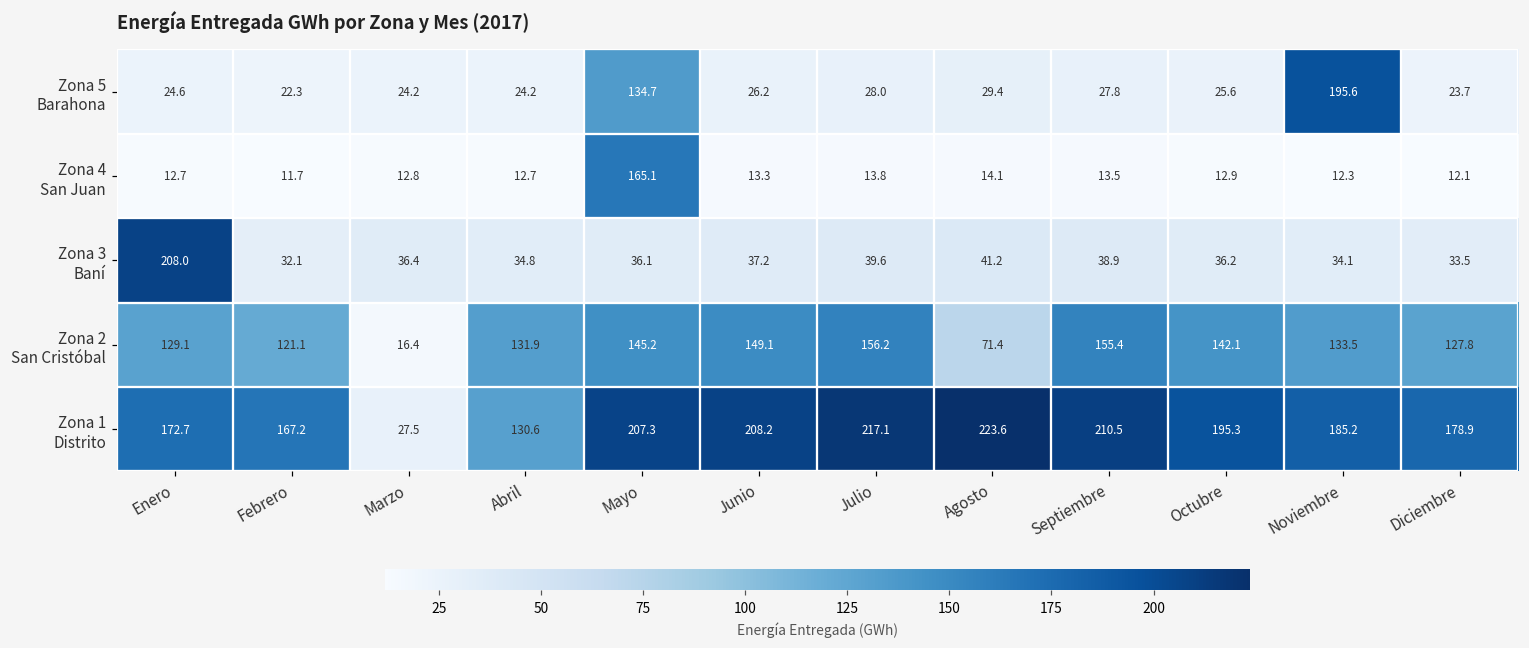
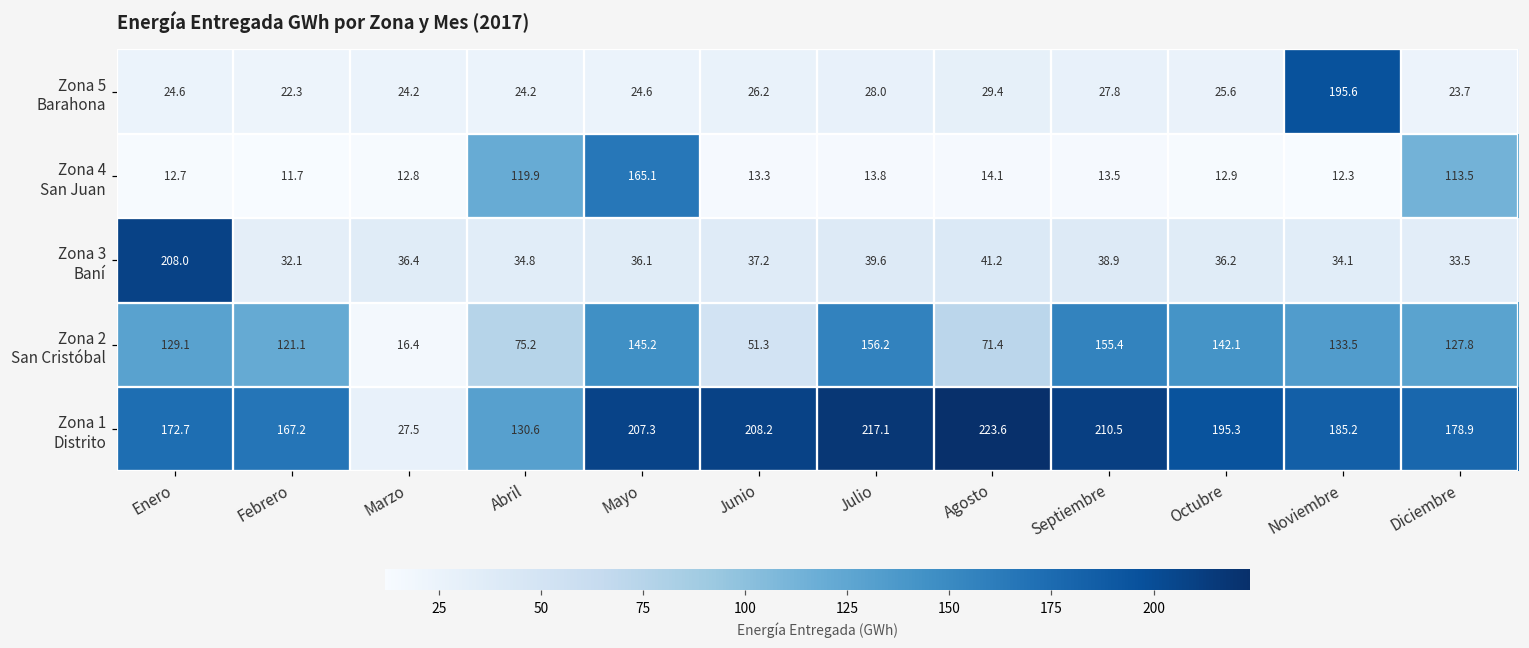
Zona 5 Barahona, Mayo: 134.7 -> 24.6
Zona 4 San Juan, Abril: 12.7 -> 119.9
Zona 4 San Juan, Diciembre: 12.1 -> 113.5
Zona 2 San Cristóbal, Abril: 131.9 -> 75.2
Zona 2 San Cristóbal, Junio: 149.1 -> 51.3
